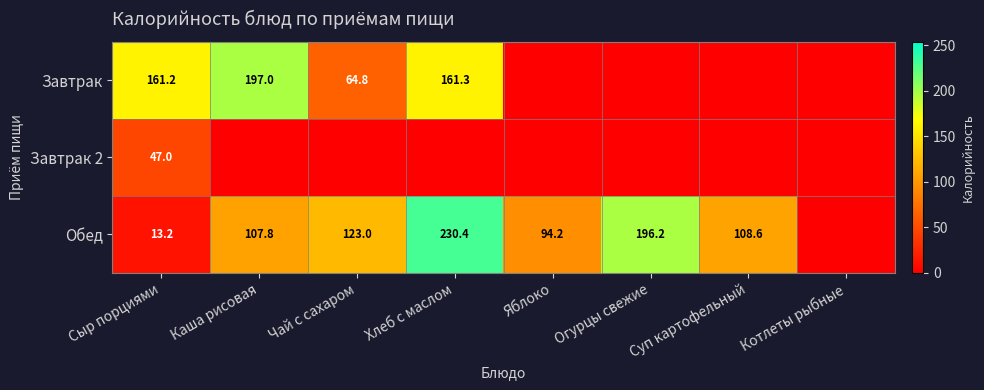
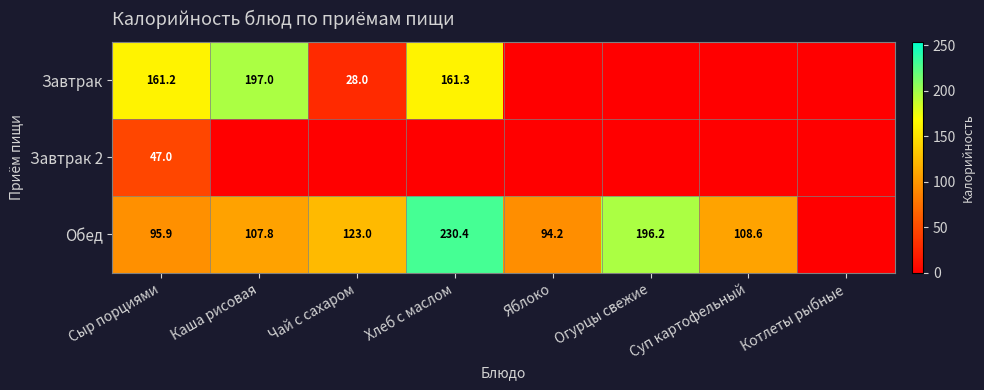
Завтрак, Чай с сахаром: 64.8 -> 28.0
Обед, Сыр порциями: 13.2 -> 95.9
